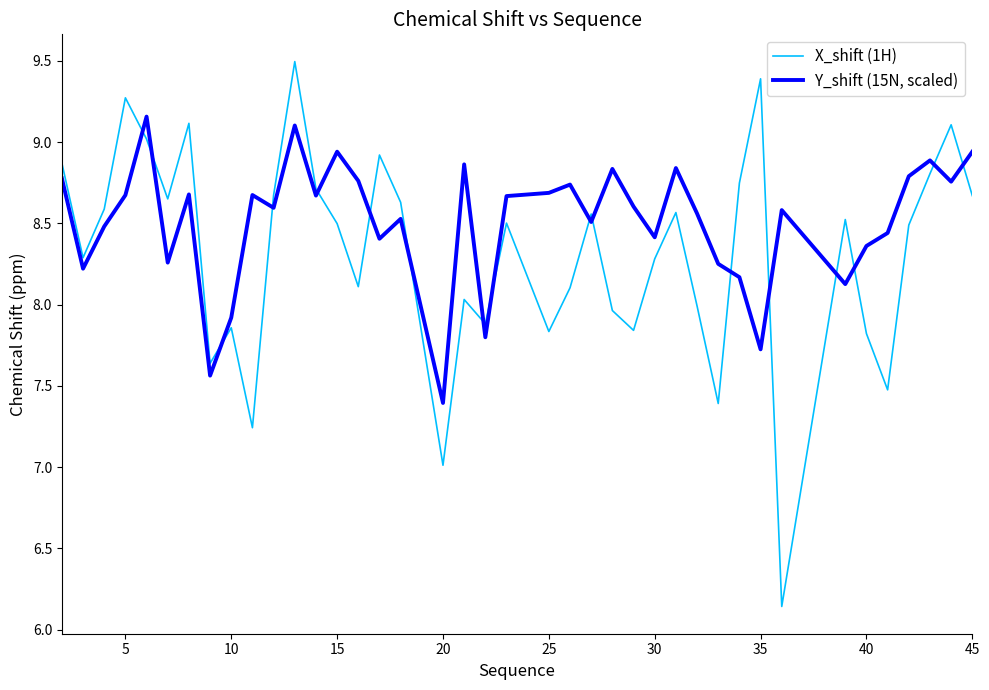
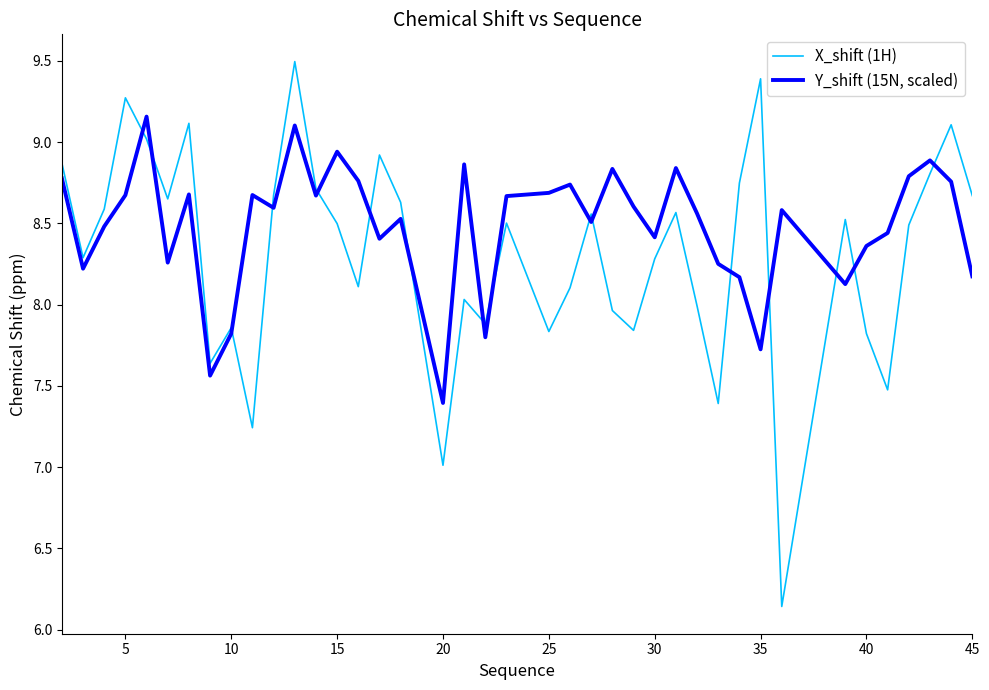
Y_shift (15N, scaled), 10: 7.92 -> 7.82
Y_shift (15N, scaled), 45: 8.94 -> 8.17
